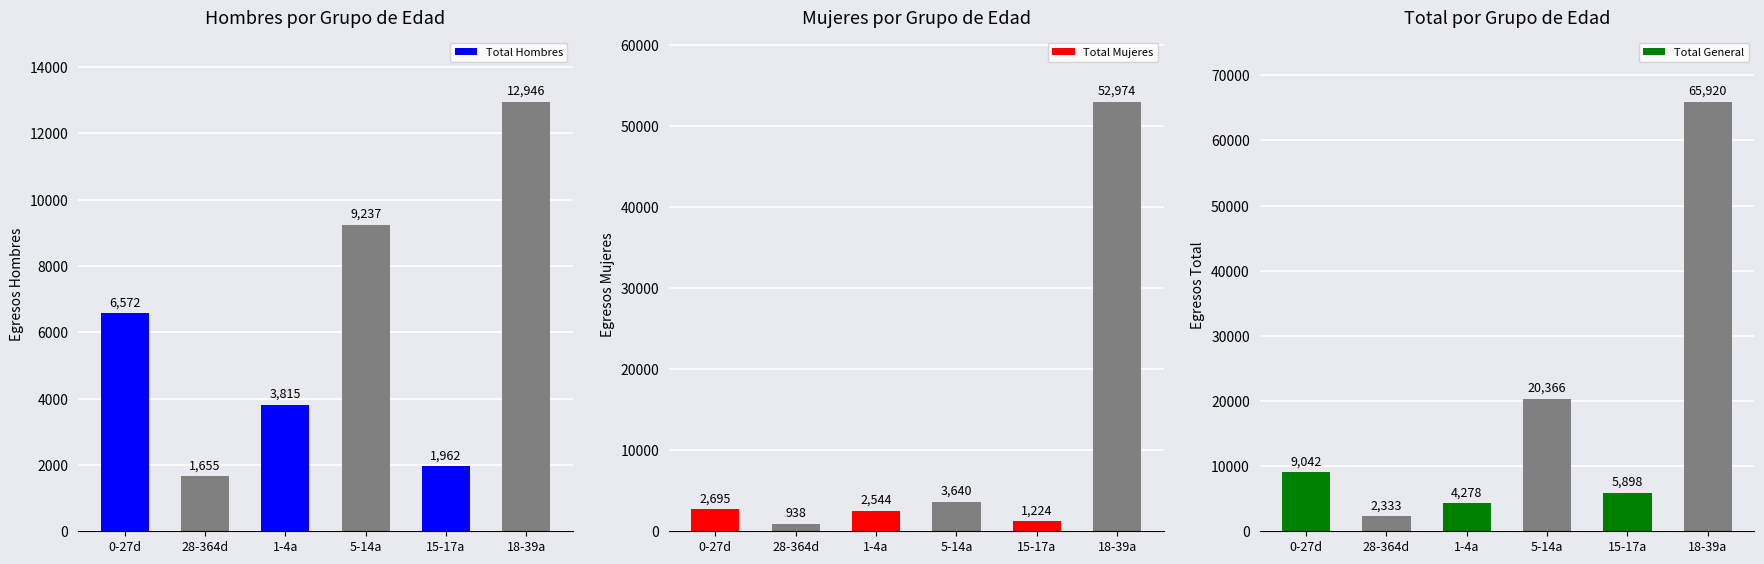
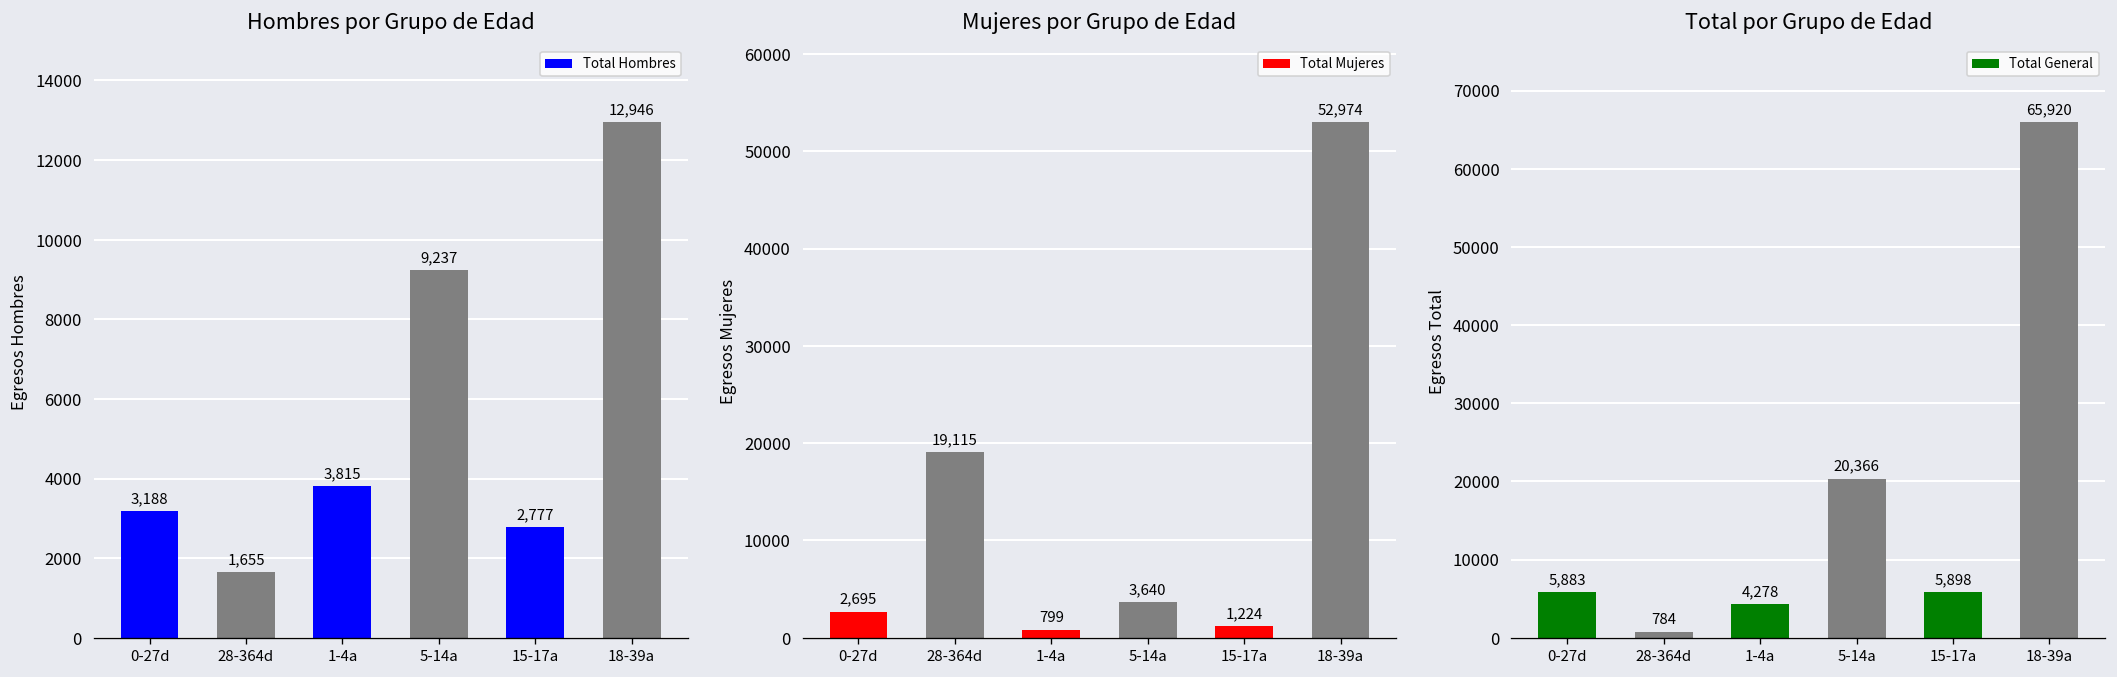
Hombres por Grupo de Edad, 0-27d: 6,572 -> 3,188
Hombres por Grupo de Edad, 15-17a: 1,962 -> 2,777
Mujeres por Grupo de Edad, 28-364d: 938 -> 19,115
Mujeres por Grupo de Edad, 1-4a: 2,544 -> 799
Total por Grupo de Edad, 0-27d: 9,042 -> 5,883
Total por Grupo de Edad, 28-364d: 2,333 -> 784
